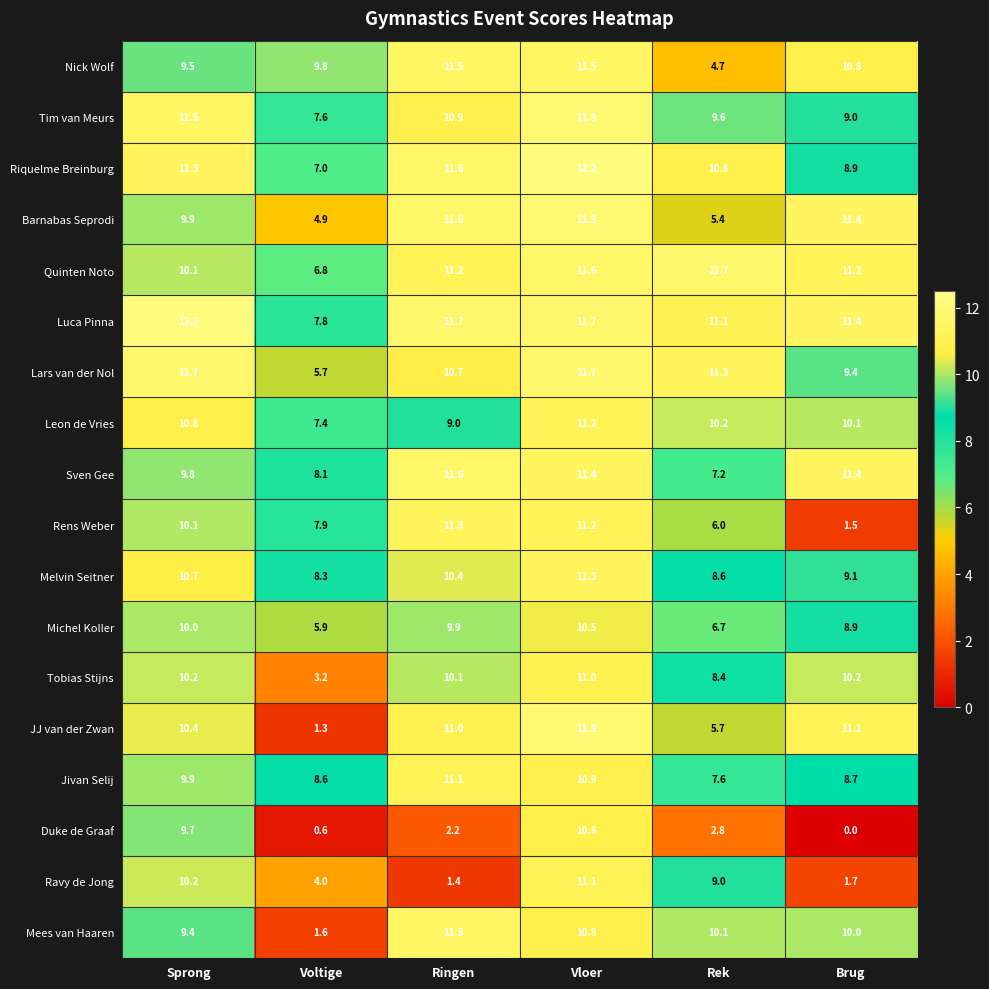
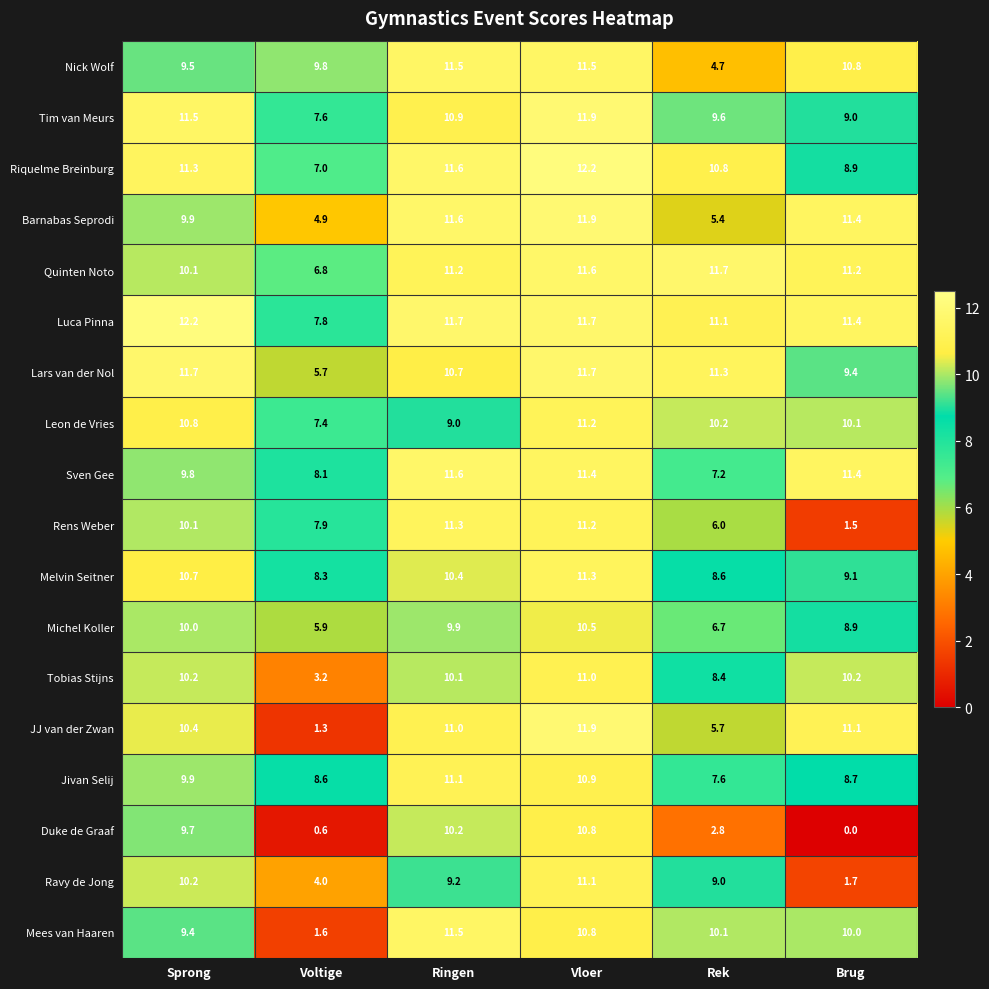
Duke de Graaf, Ringen: 2.2 -> 10.2
Ravy de Jong, Ringen: 1.4 -> 9.2
